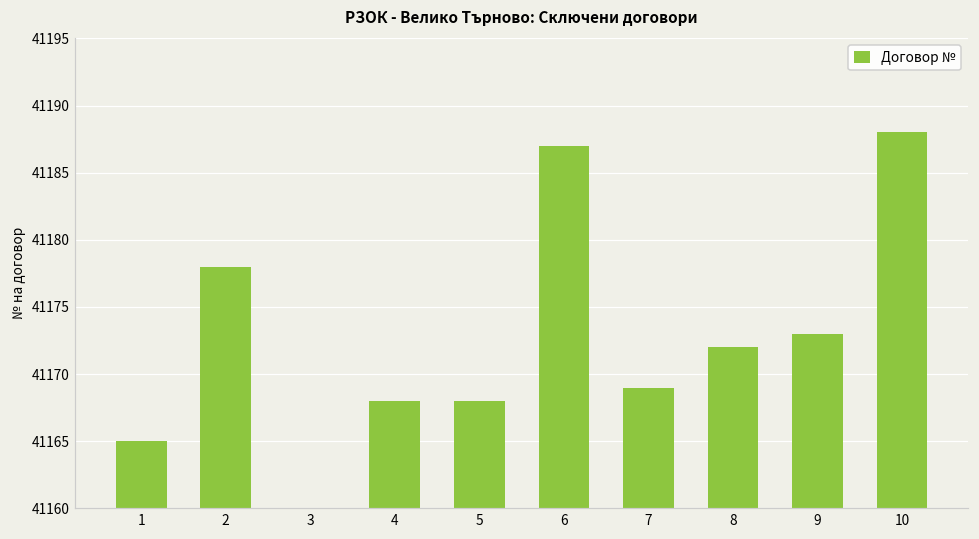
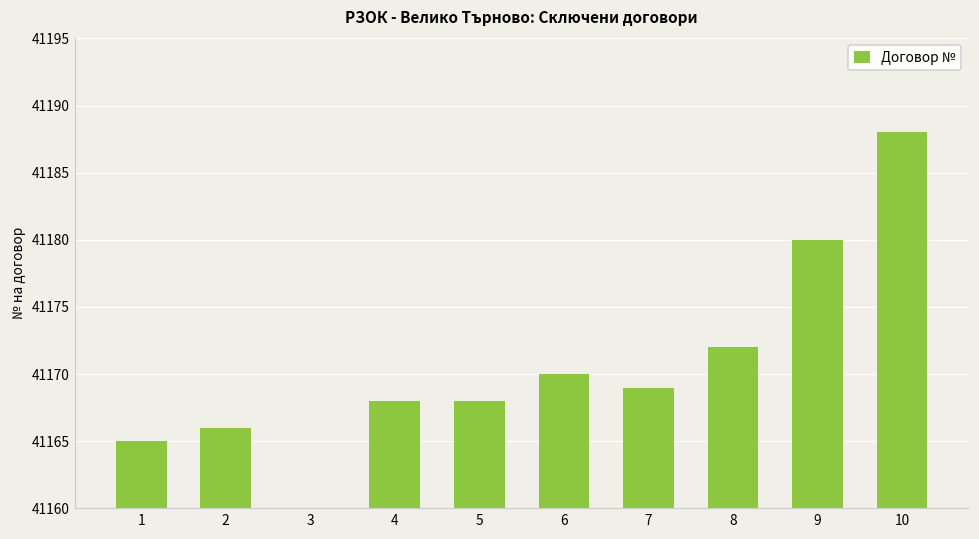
2: 41178 -> 41166
6: 41187 -> 41170
9: 41173 -> 41180
